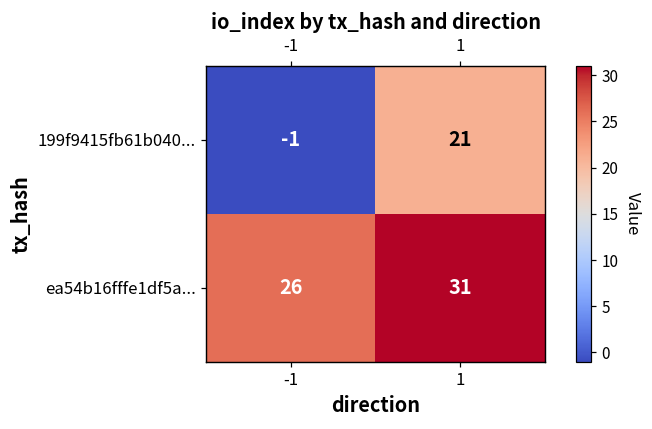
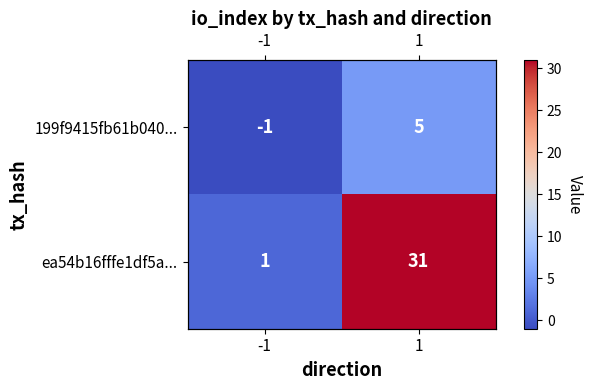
199f9415fb61b040..., 1: 21 -> 5
ea54b16fffe1df5a..., -1: 26 -> 1
